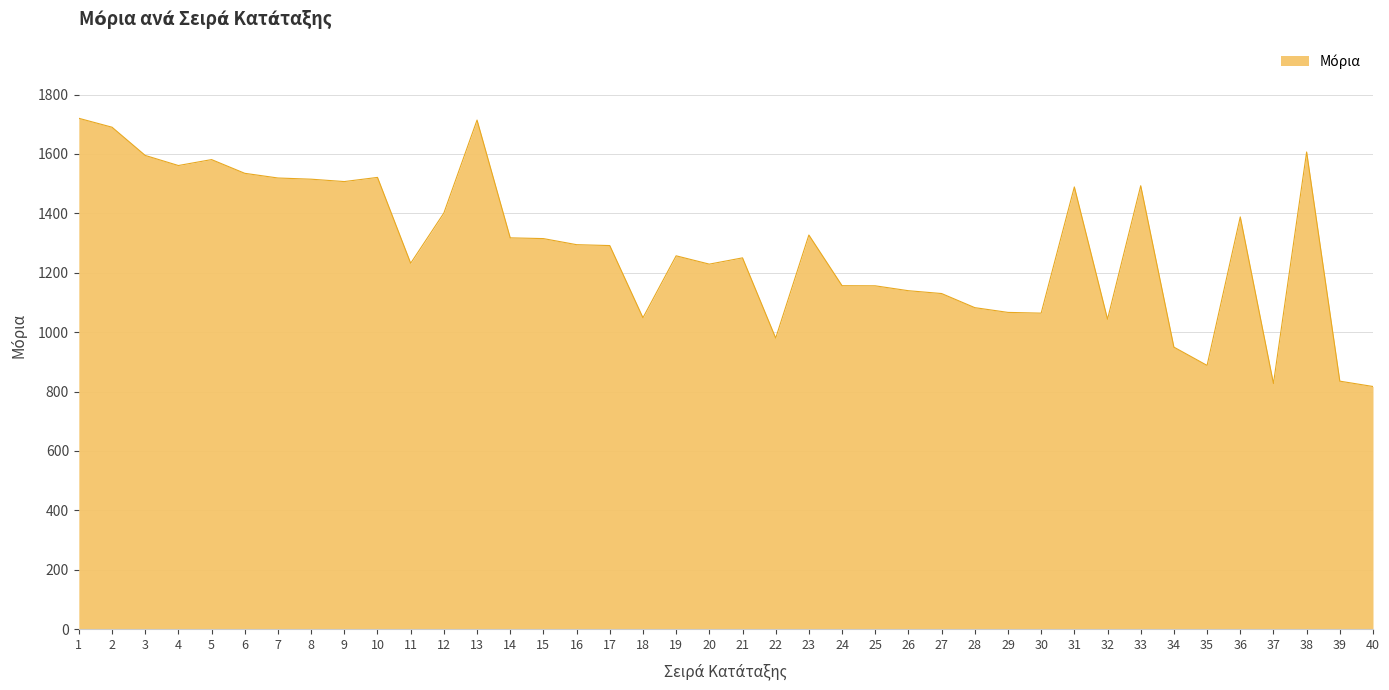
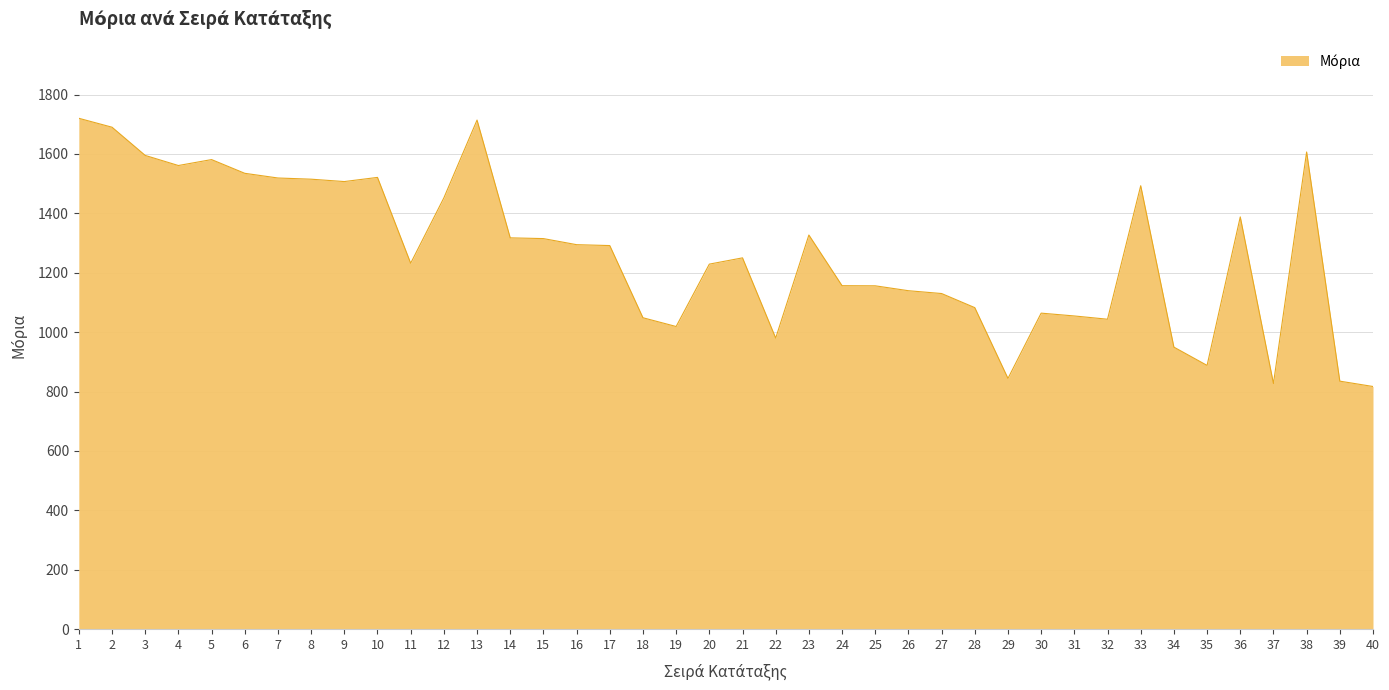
12: 1400 -> 1450
19: 1260 -> 1020
29: 1070 -> 840
31: 1490 -> 1050
